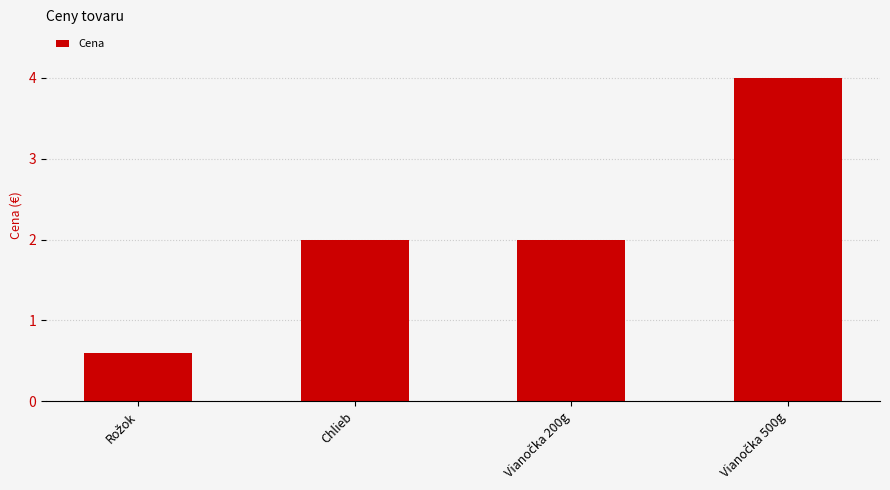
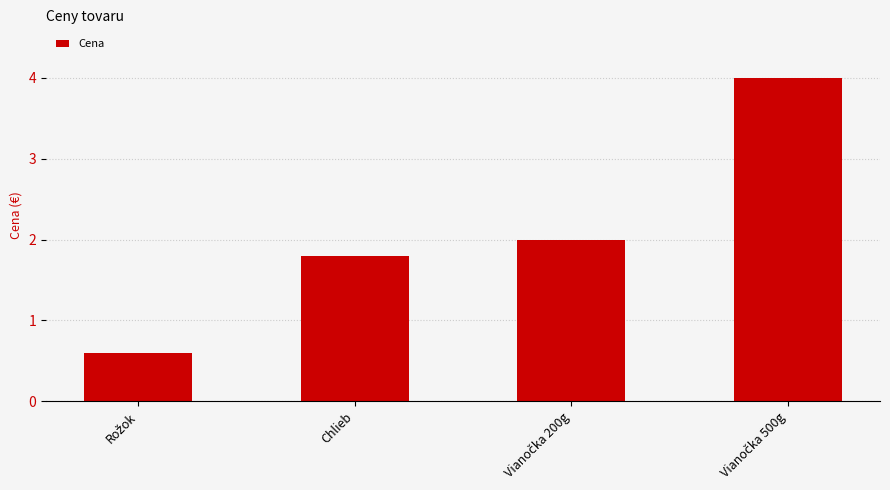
Chlieb: 2.0 -> 1.8
